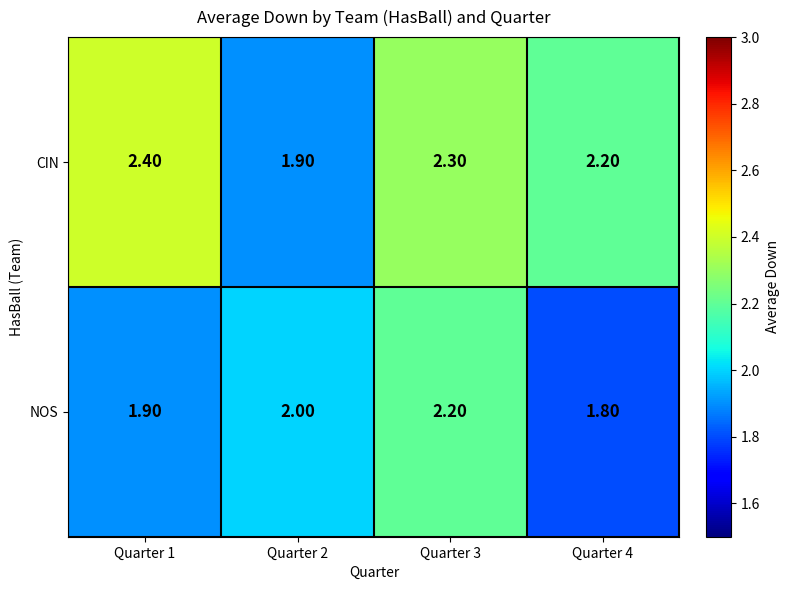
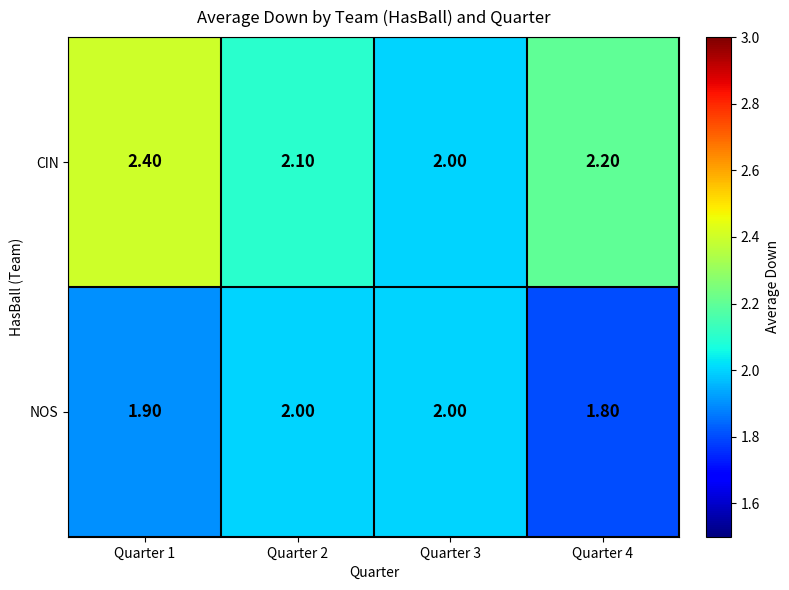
CIN, Quarter 2: 1.90 -> 2.10
CIN, Quarter 3: 2.30 -> 2.00
NOS, Quarter 3: 2.20 -> 2.00
